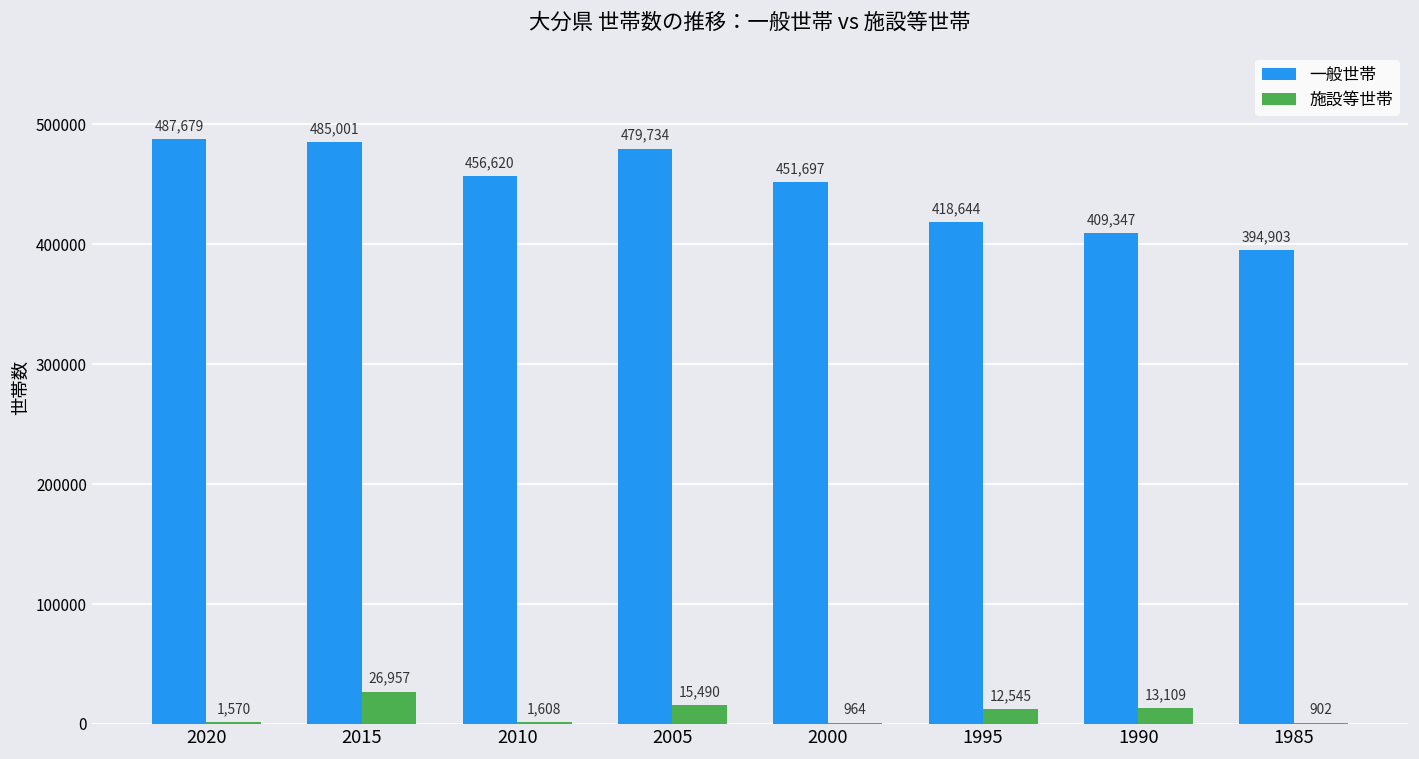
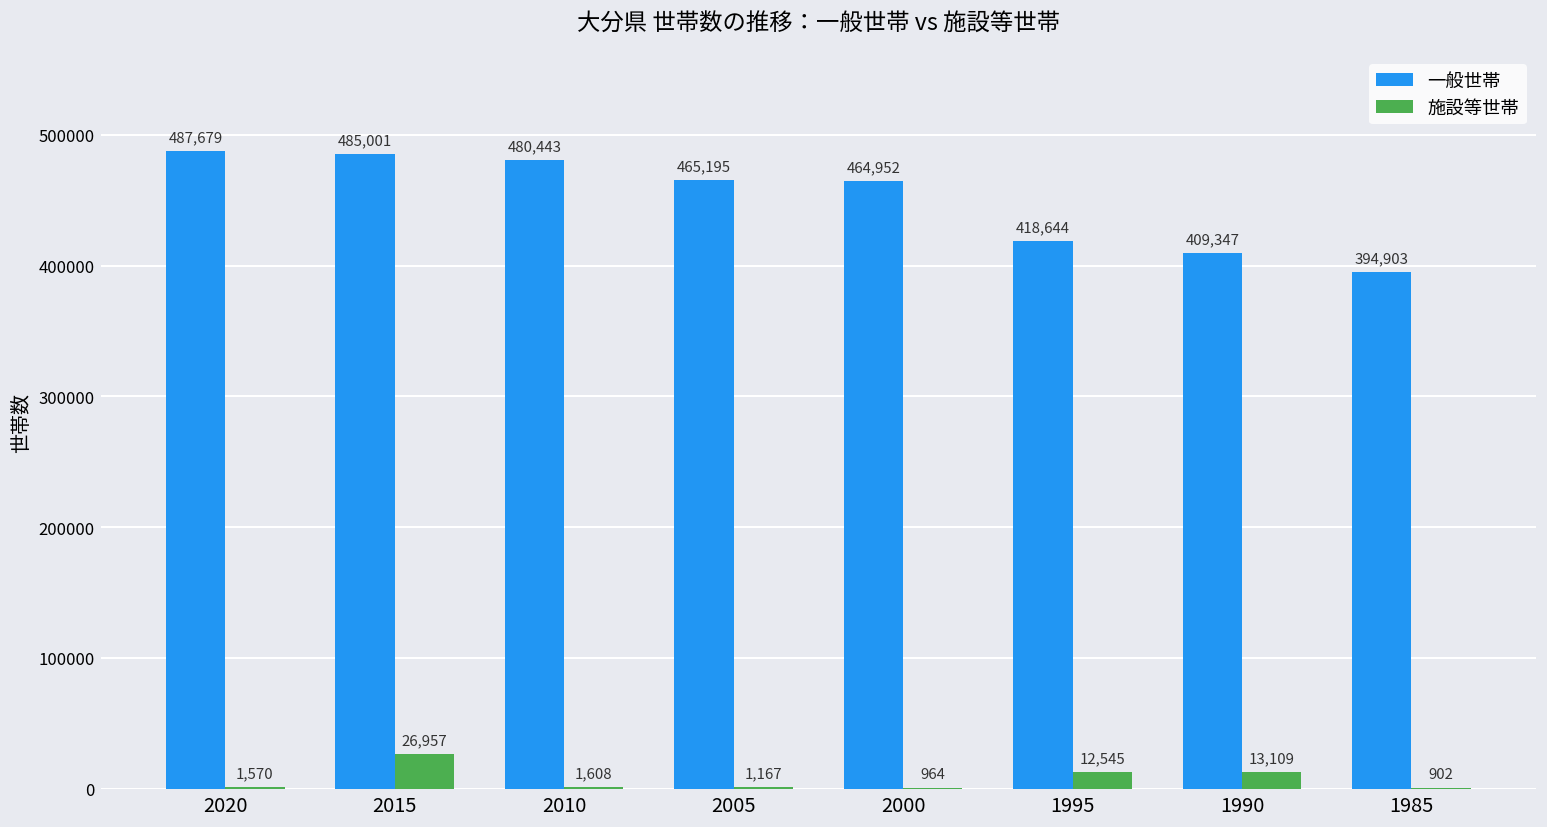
一般世帯, 2010: 456,620 -> 480,443
一般世帯, 2005: 479,734 -> 465,195
施設等世帯, 2005: 15,490 -> 1,167
一般世帯, 2000: 451,697 -> 464,952
